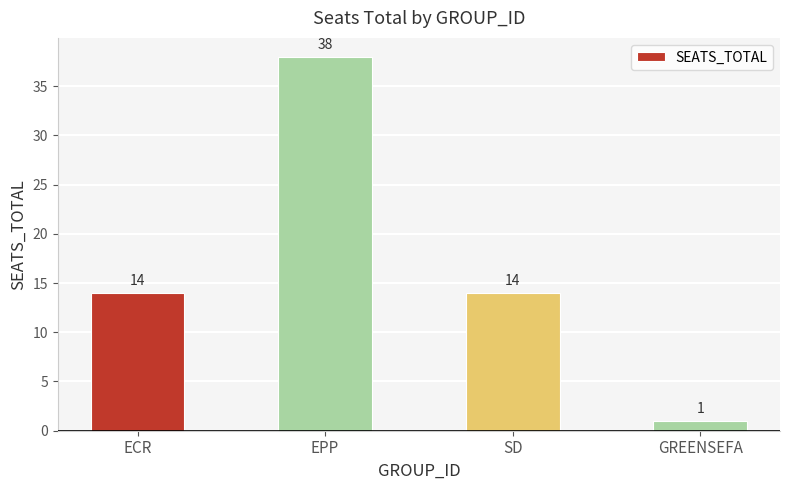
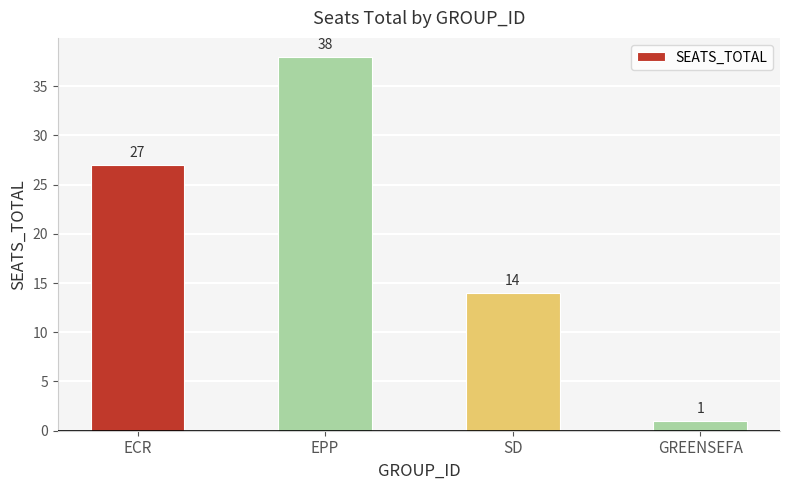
ECR: 14 -> 27
